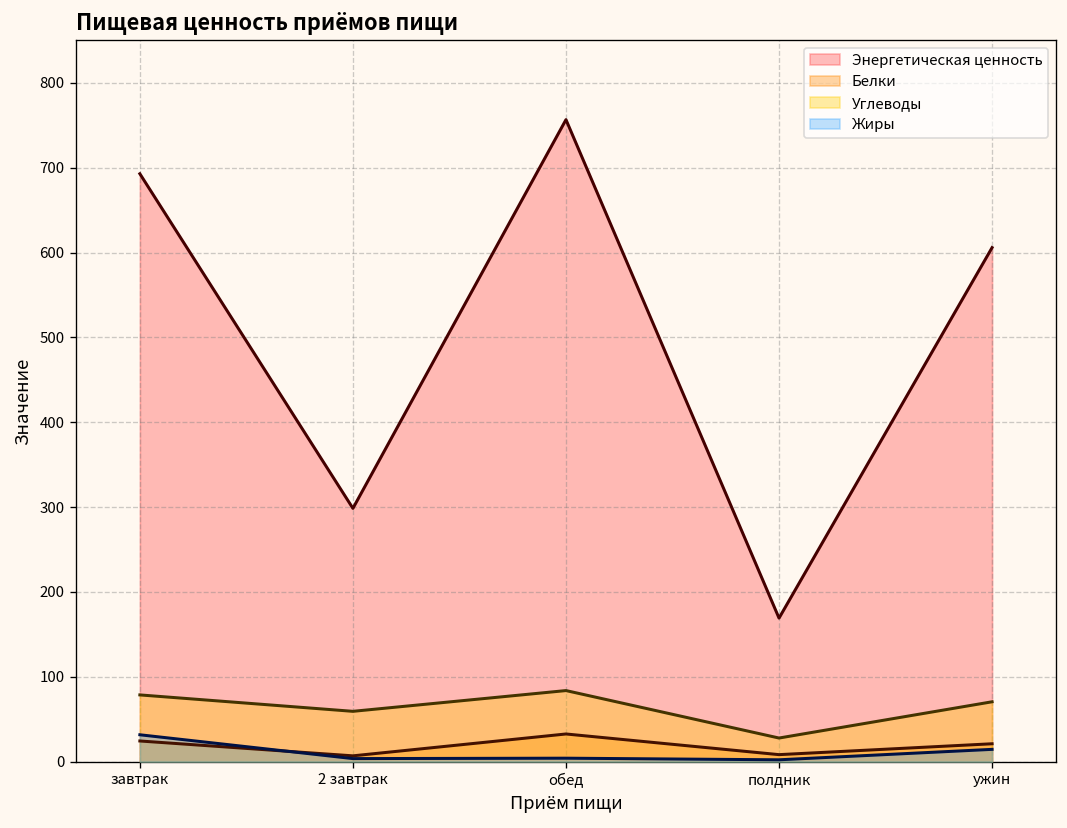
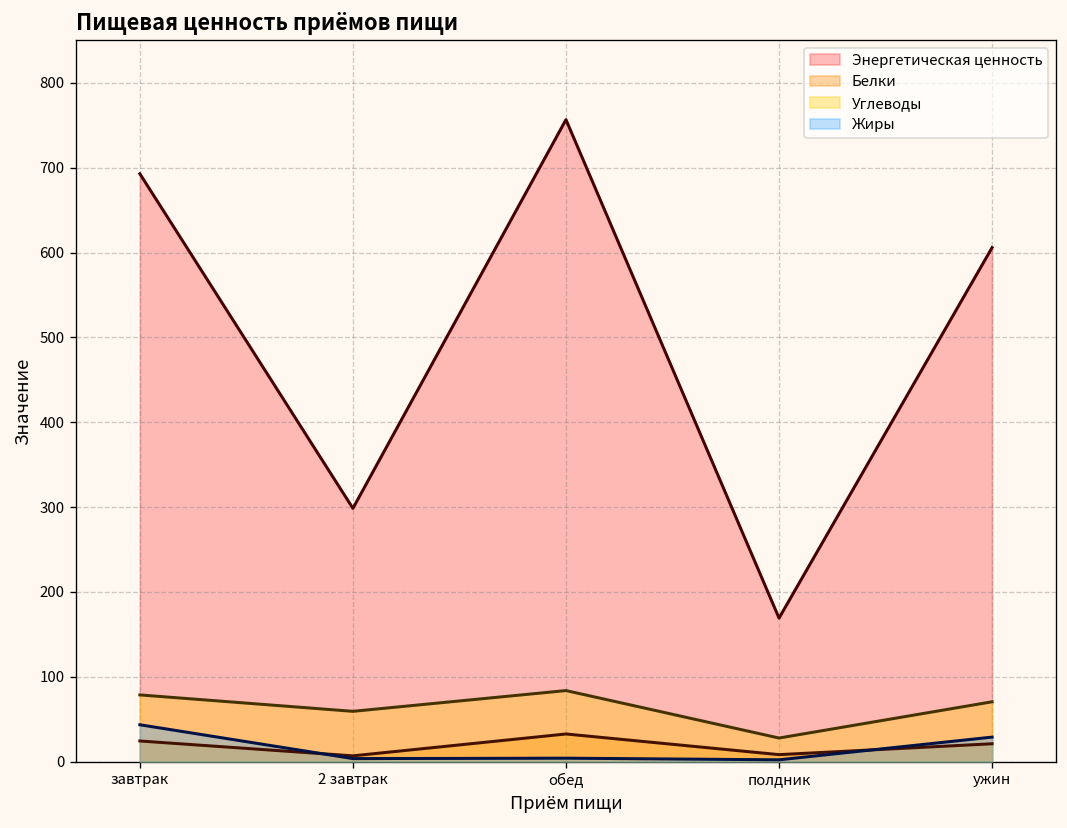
Жиры, завтрак: 30 -> 40
Жиры, ужин: 10 -> 30
